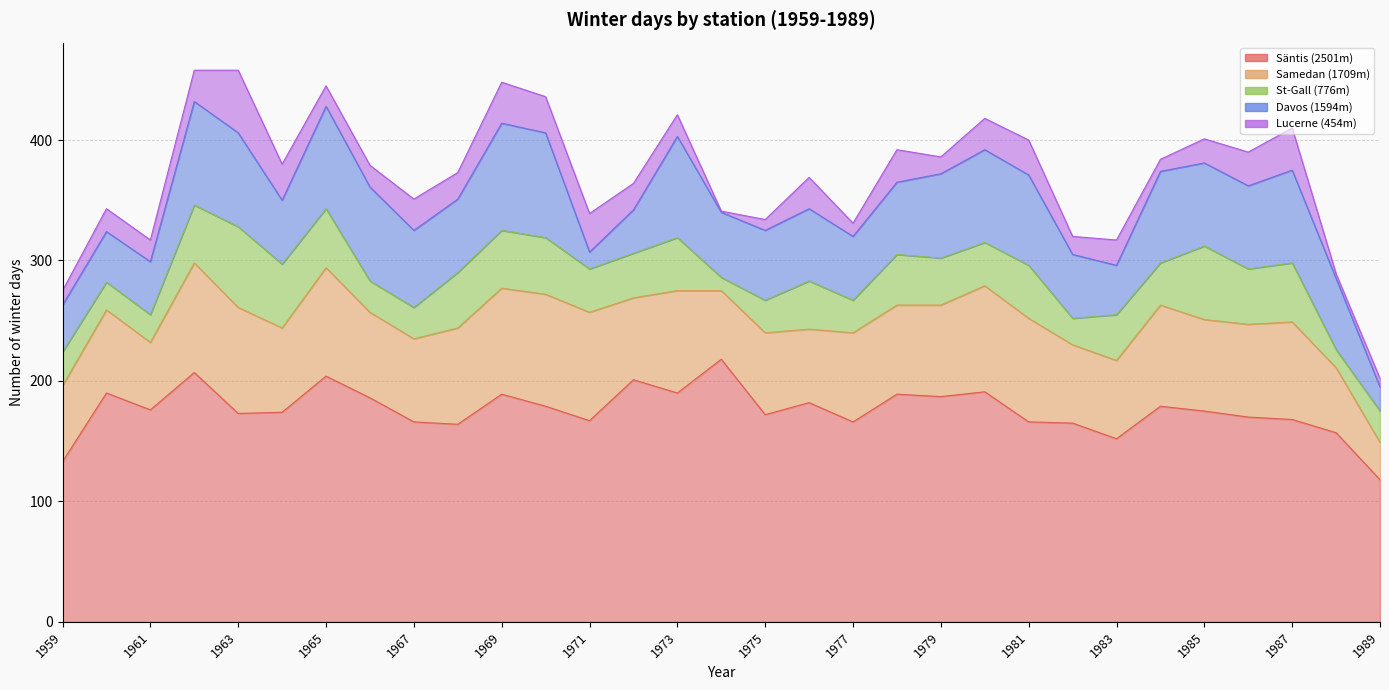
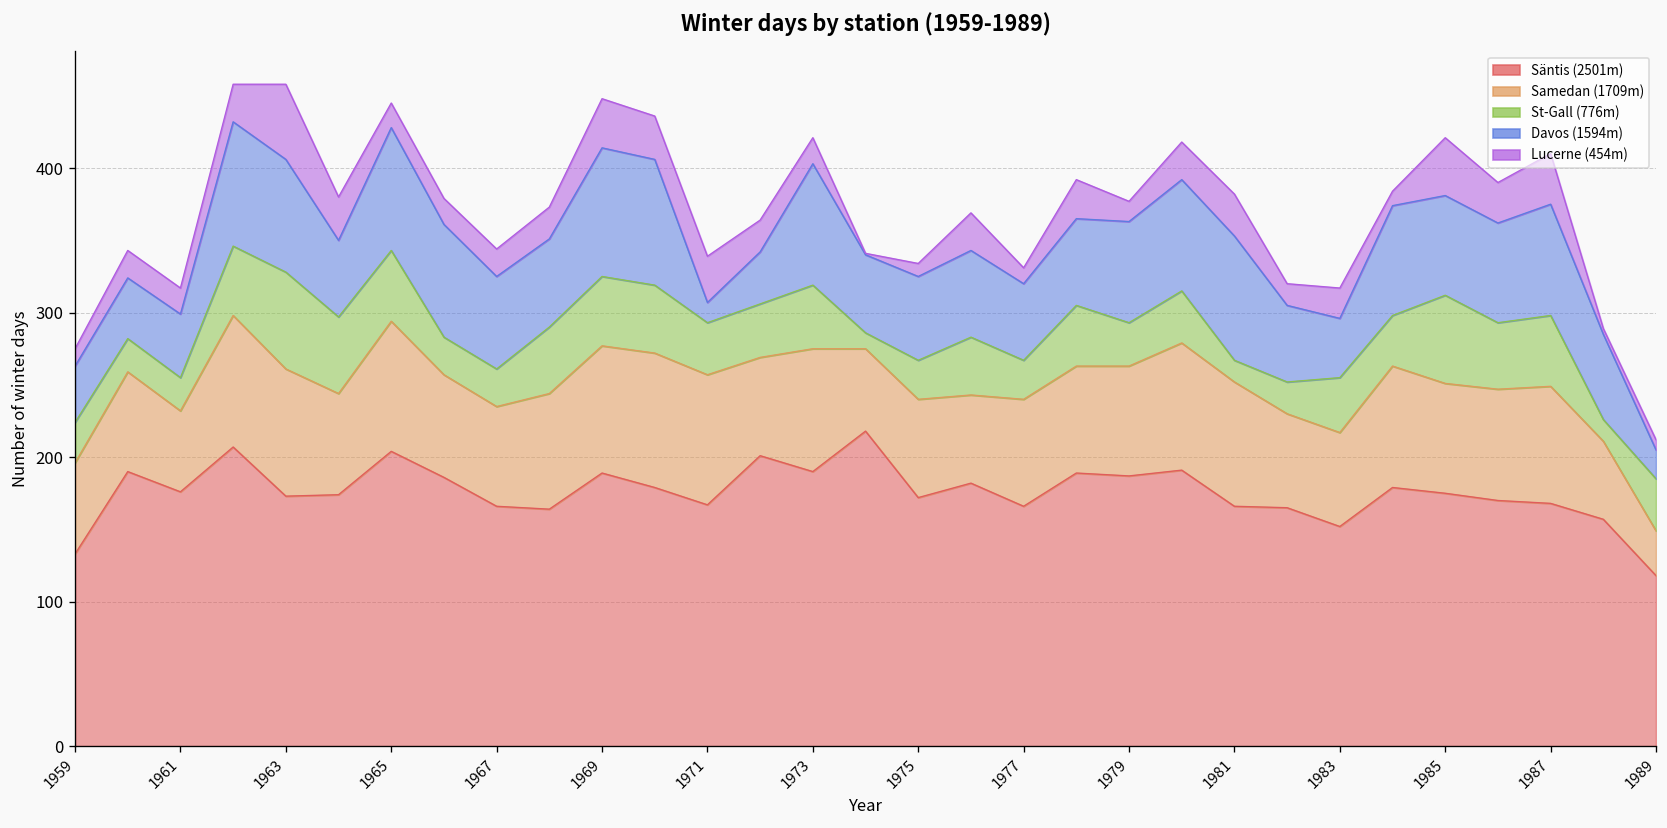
Lucerne (454m), 1967: 26 -> 19
St-Gall (776m), 1979: 39 -> 30
St-Gall (776m), 1981: 44 -> 15
Davos (1594m), 1981: 75 -> 86
Lucerne (454m), 1985: 20 -> 40
St-Gall (776m), 1989: 26 -> 36
